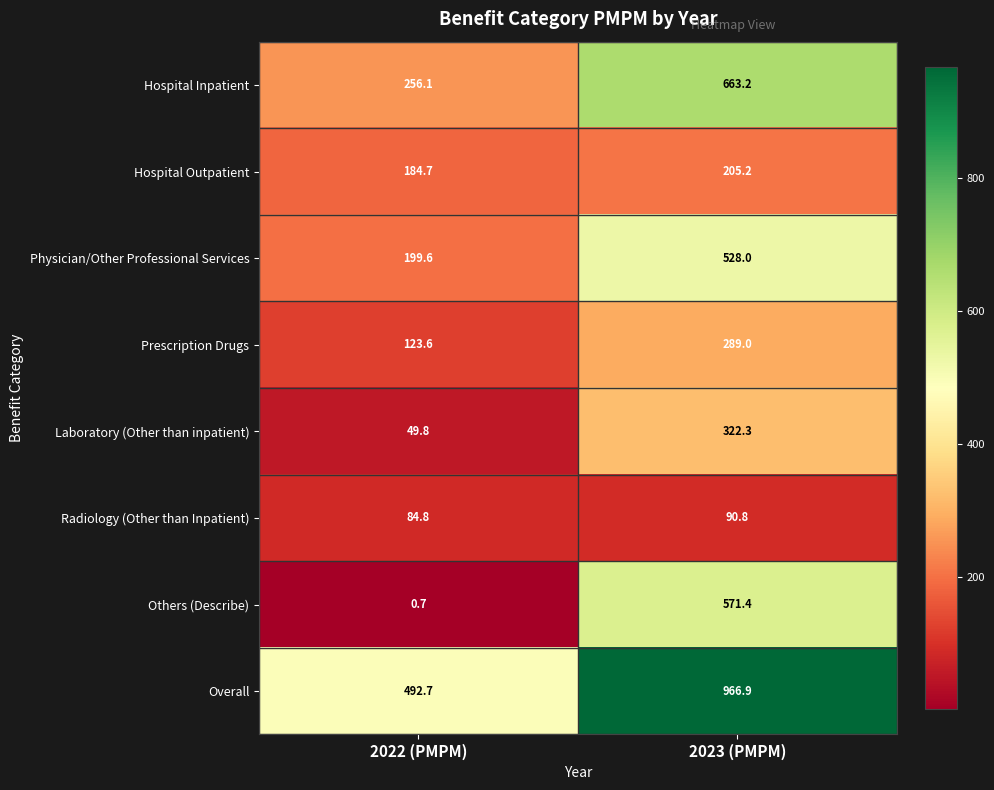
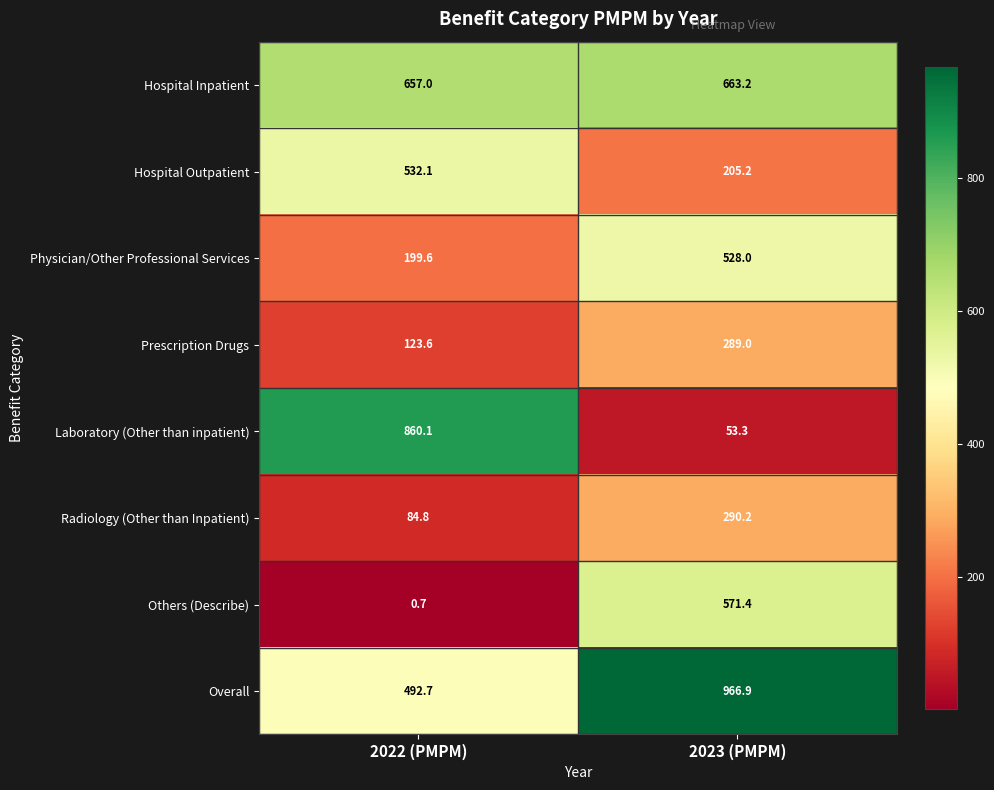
Hospital Inpatient, 2022 (PMPM): 256.1 -> 657.0
Hospital Outpatient, 2022 (PMPM): 184.7 -> 532.1
Laboratory (Other than inpatient), 2022 (PMPM): 49.8 -> 860.1
Laboratory (Other than inpatient), 2023 (PMPM): 322.3 -> 53.3
Radiology (Other than Inpatient), 2023 (PMPM): 90.8 -> 290.2
